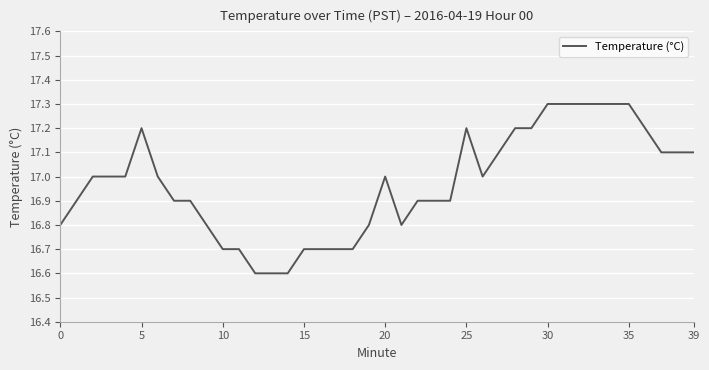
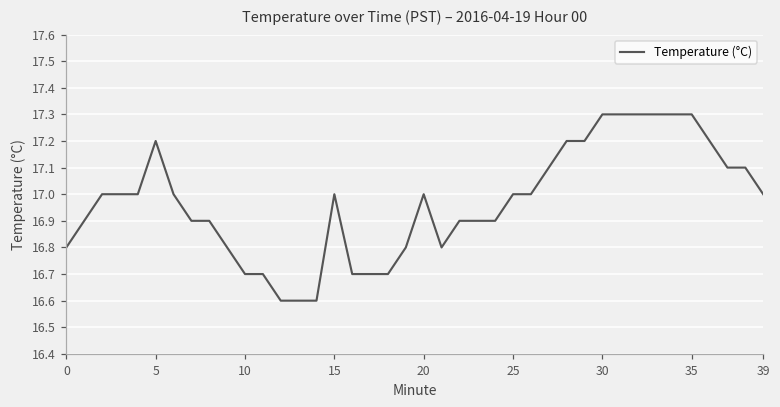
15: 16.7 -> 17.0
25: 17.2 -> 17.0
39: 17.1 -> 17.0
